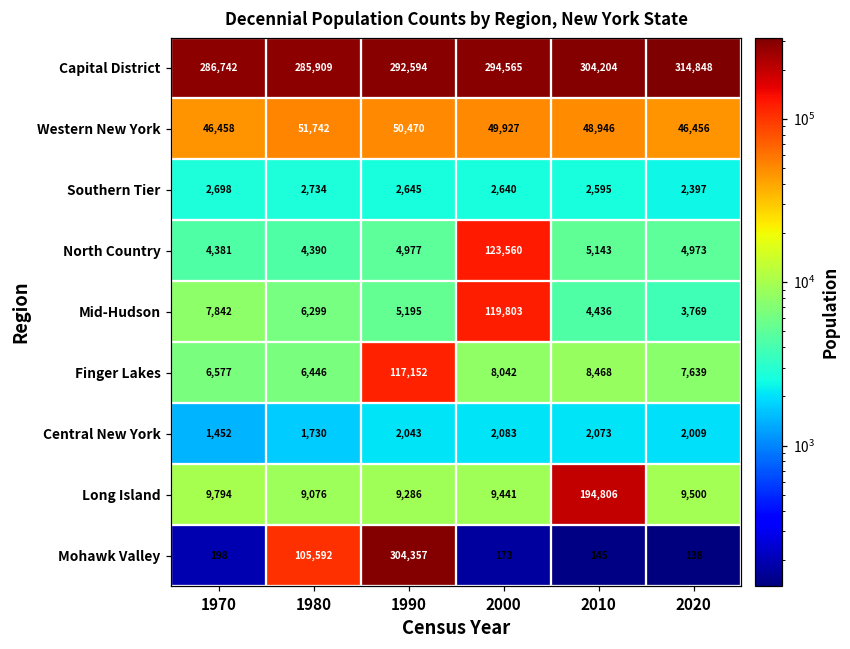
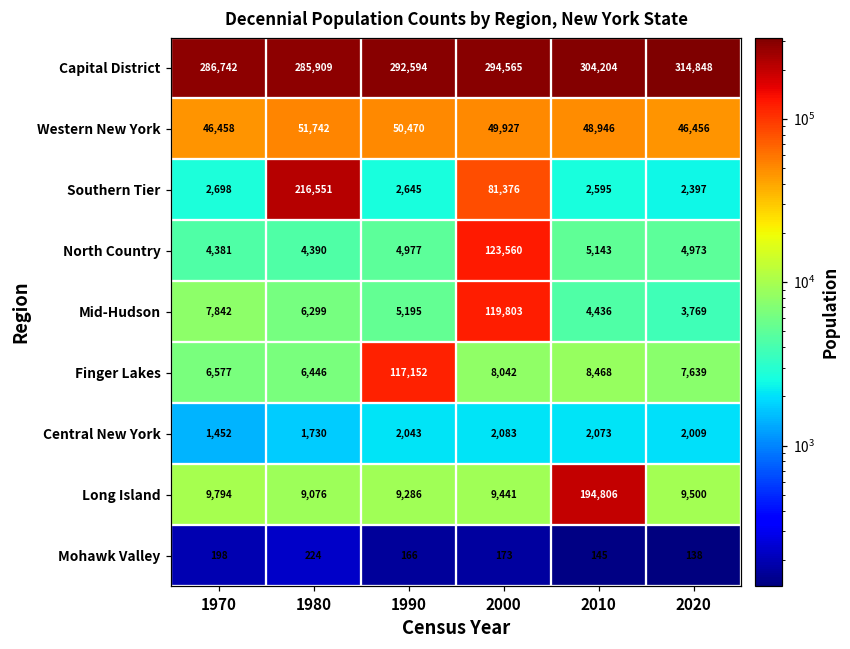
Southern Tier, 1980: 2,734 -> 216,551
Southern Tier, 2000: 2,640 -> 81,376
Mohawk Valley, 1980: 105,592 -> 224
Mohawk Valley, 1990: 304,357 -> 166
